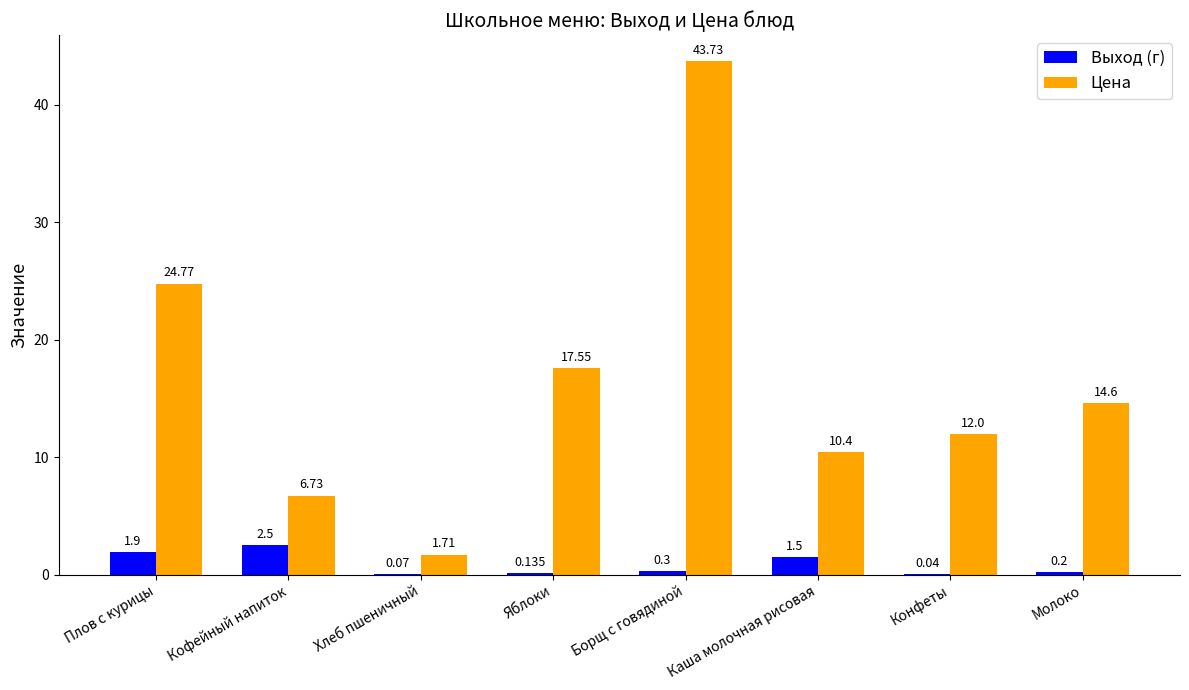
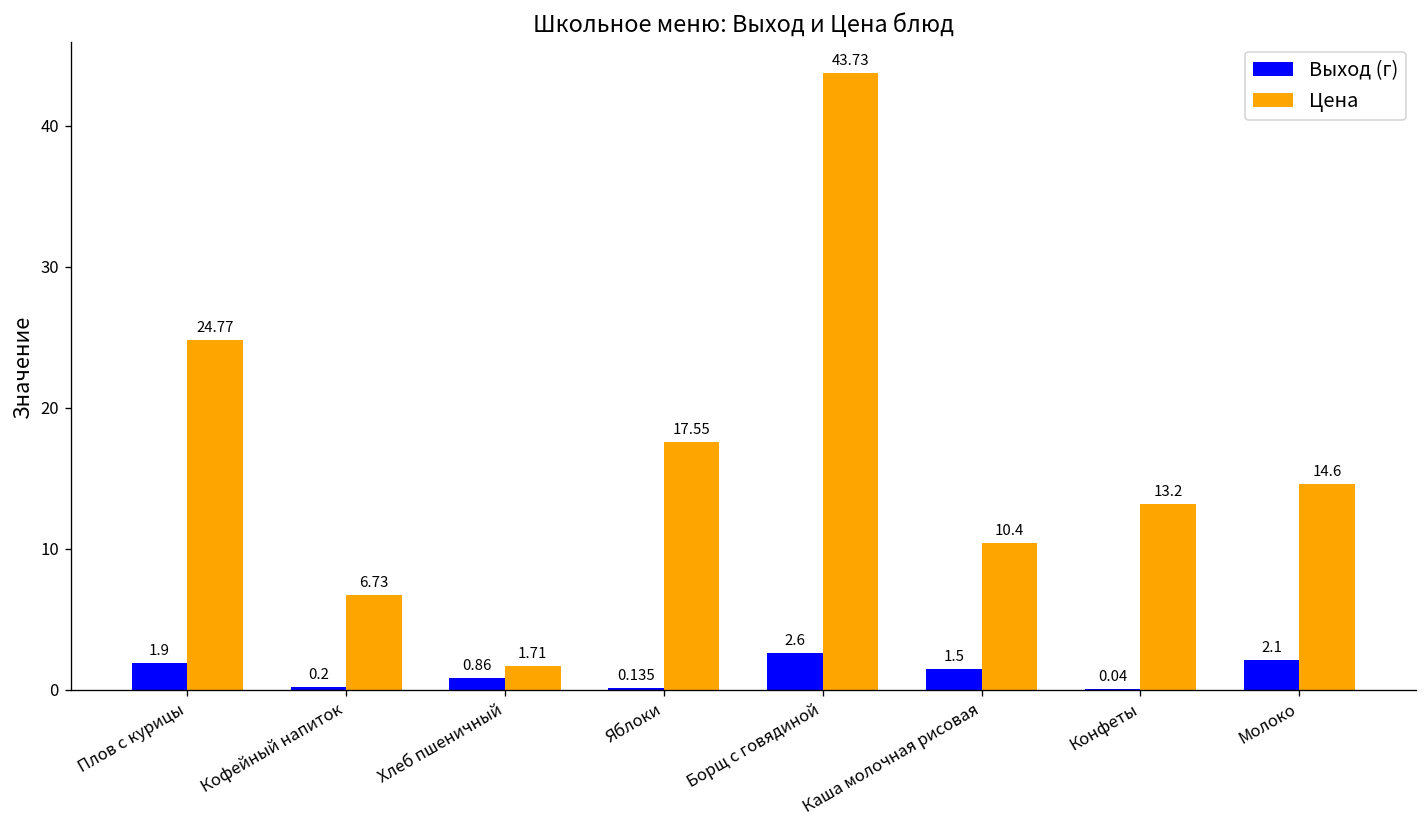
Выход (г), Кофейный напиток: 2.5 -> 0.2
Выход (г), Хлеб пшеничный: 0.07 -> 0.86
Выход (г), Борщ с говядиной: 0.3 -> 2.6
Цена, Конфеты: 12.0 -> 13.2
Выход (г), Молоко: 0.2 -> 2.1
